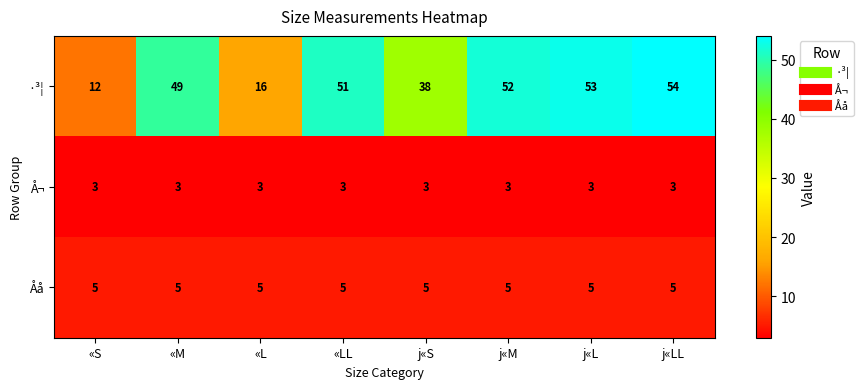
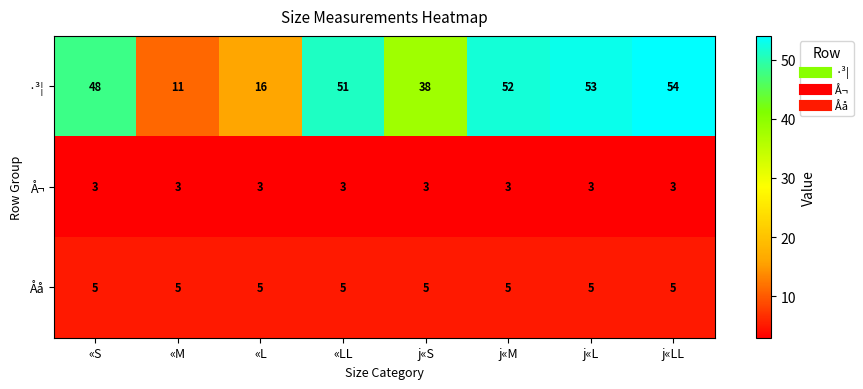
·³¦, «S: 12 -> 48
·³¦, «M: 49 -> 11
